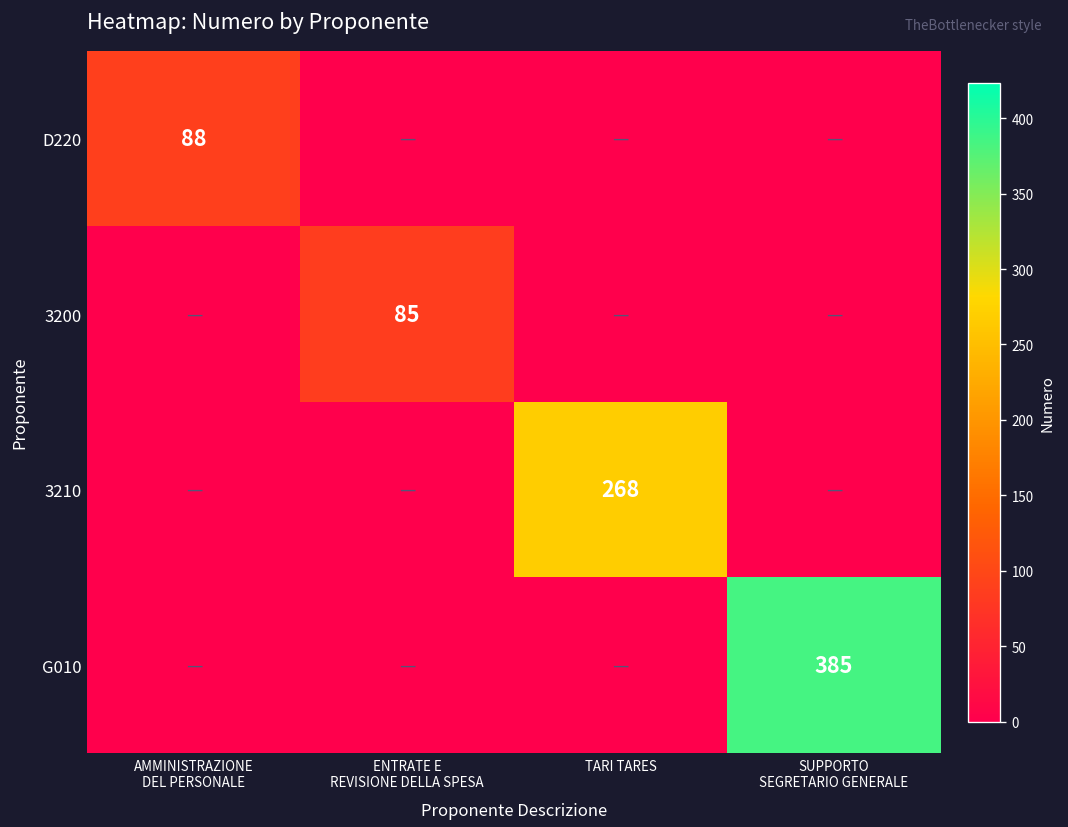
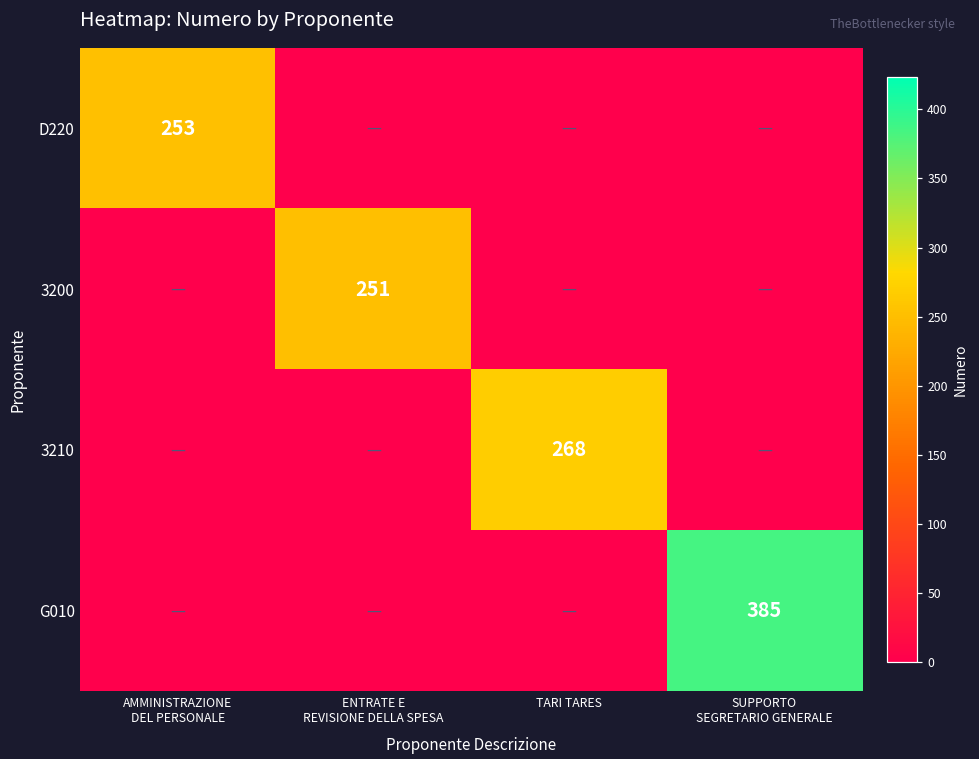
D220, AMMINISTRAZIONE DEL PERSONALE: 88 -> 253
3200, ENTRATE E REVISIONE DELLA SPESA: 85 -> 251
